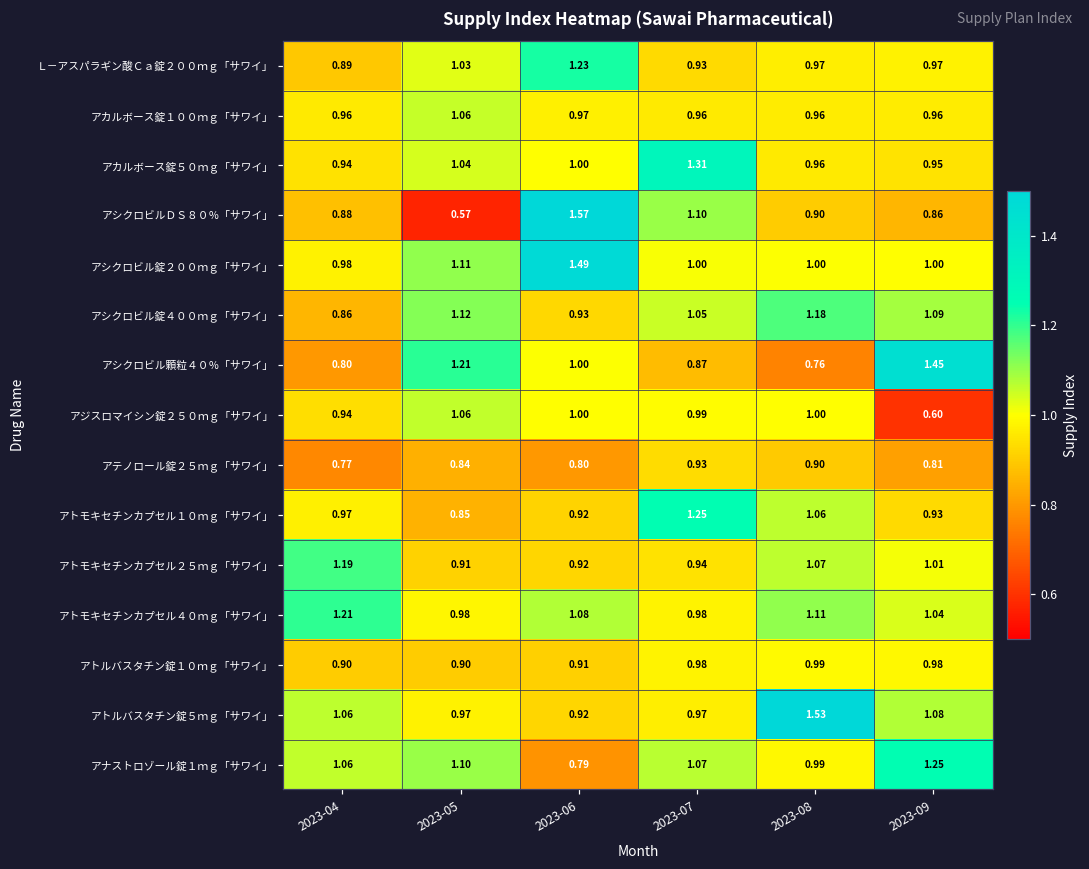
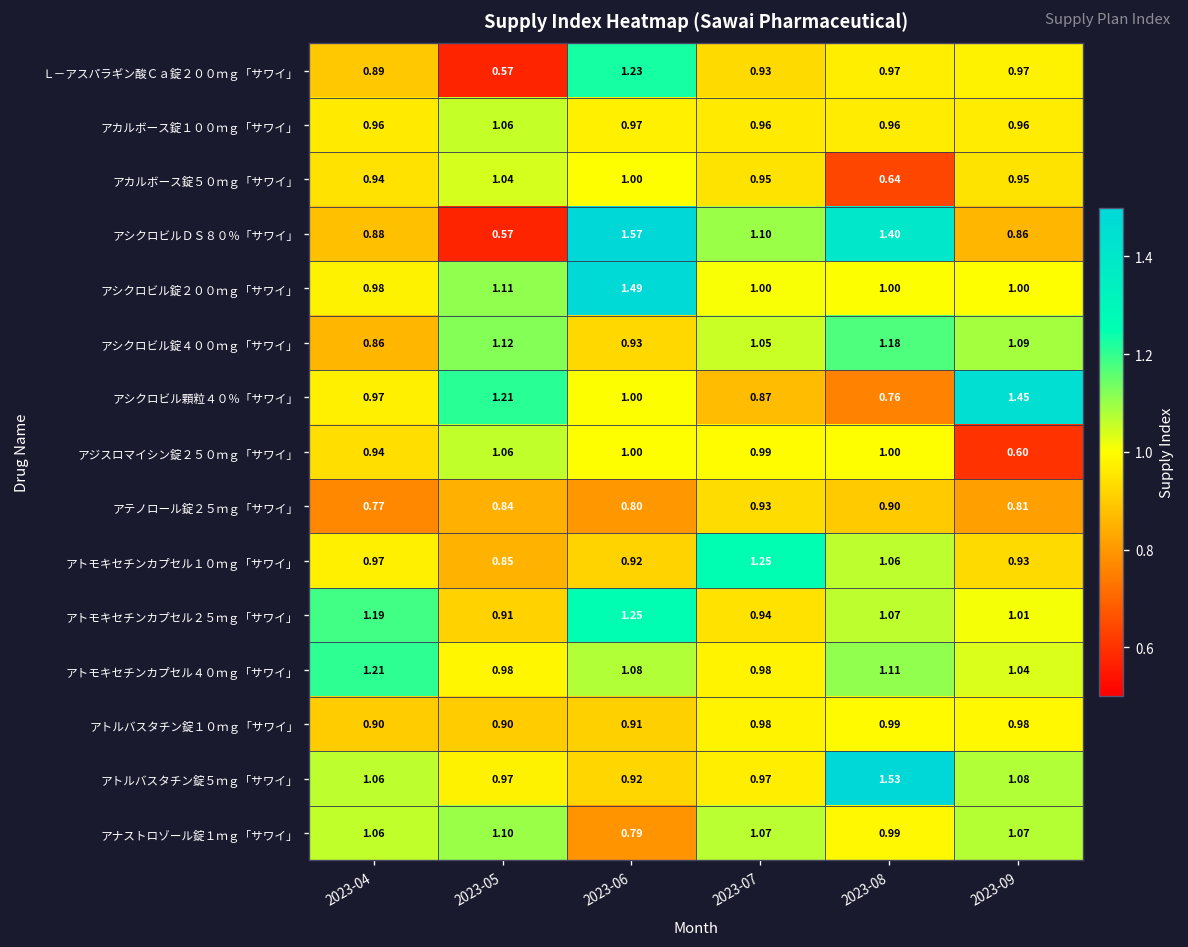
Ｌ－アスパラギン酸Ｃａ錠２００ｍｇ「サワイ」, 2023-05: 1.03 -> 0.57
アカルボース錠５０ｍｇ「サワイ」, 2023-07: 1.31 -> 0.95
アカルボース錠５０ｍｇ「サワイ」, 2023-08: 0.96 -> 0.64
アシクロビルＤＳ８０％「サワイ」, 2023-08: 0.90 -> 1.40
アシクロビル顆粒４０％「サワイ」, 2023-04: 0.80 -> 0.97
アトモキセチンカプセル２５ｍｇ「サワイ」, 2023-06: 0.92 -> 1.25
アナストロゾール錠１ｍｇ「サワイ」, 2023-09: 1.25 -> 1.07
